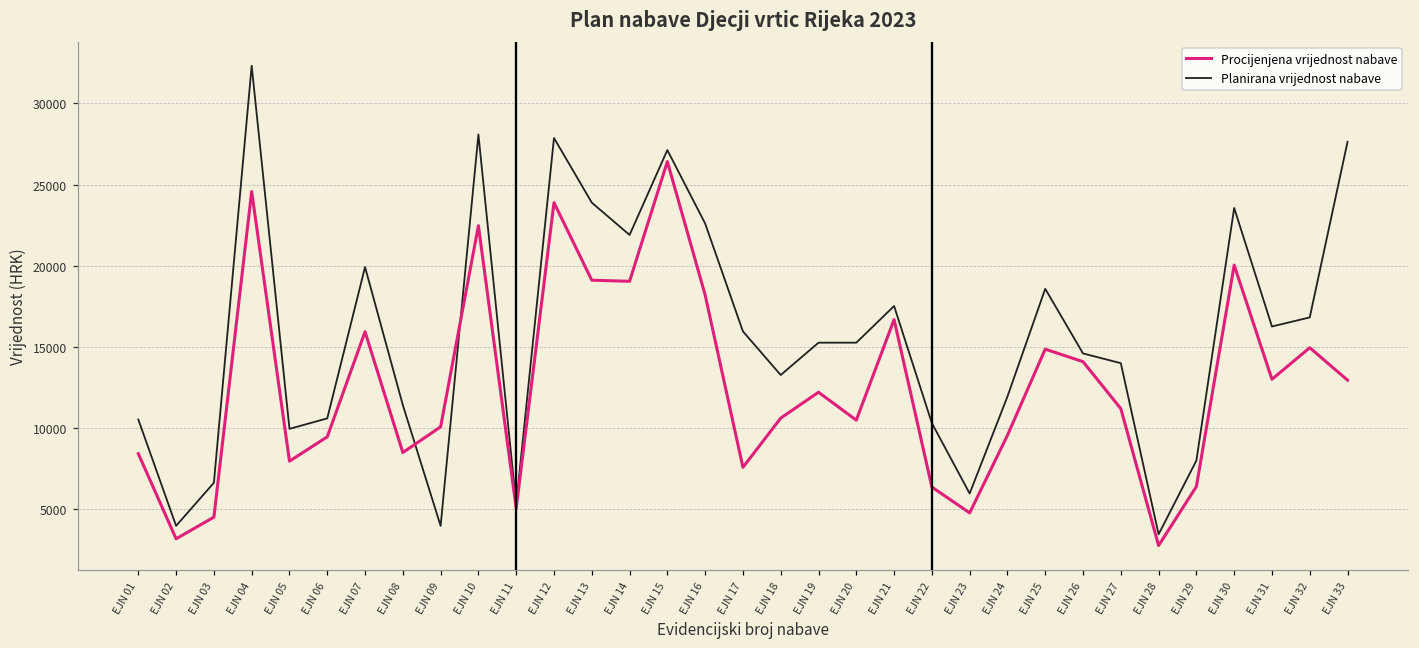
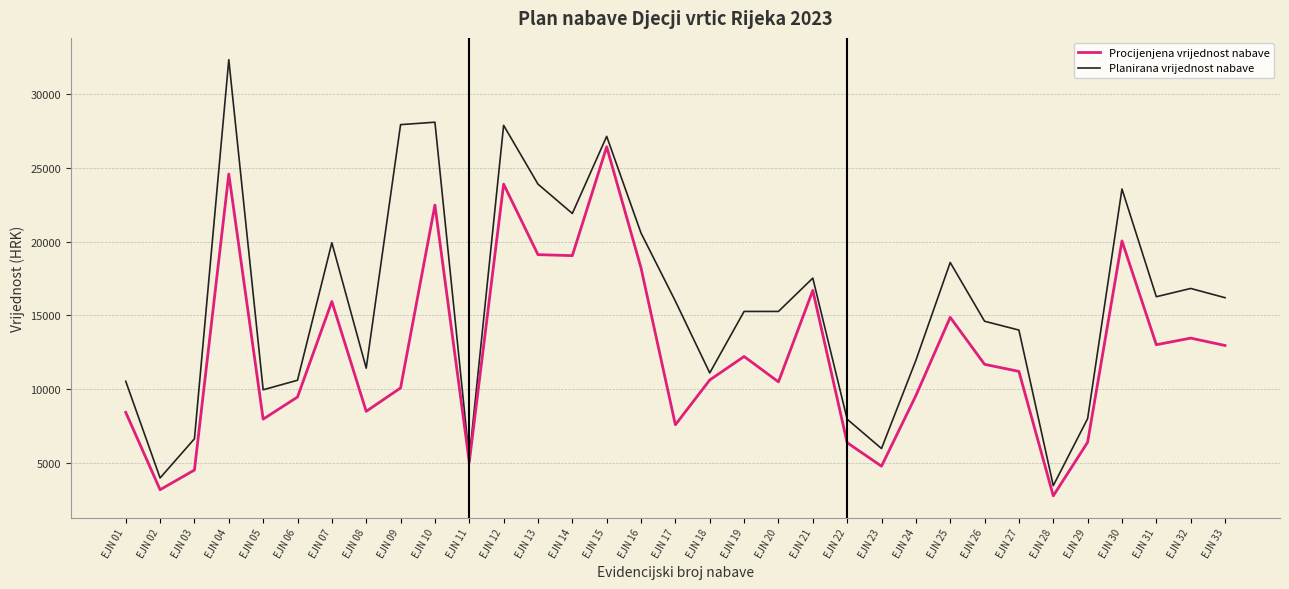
Planirana vrijednost nabave, EJN 09: 4000 -> 27900
Planirana vrijednost nabave, EJN 16: 22600 -> 20600
Planirana vrijednost nabave, EJN 18: 13300 -> 11100
Planirana vrijednost nabave, EJN 22: 10300 -> 8000
Procijenjena vrijednost nabave, EJN 26: 14100 -> 11700
Procijenjena vrijednost nabave, EJN 32: 15000 -> 13500
Planirana vrijednost nabave, EJN 33: 27600 -> 16200
